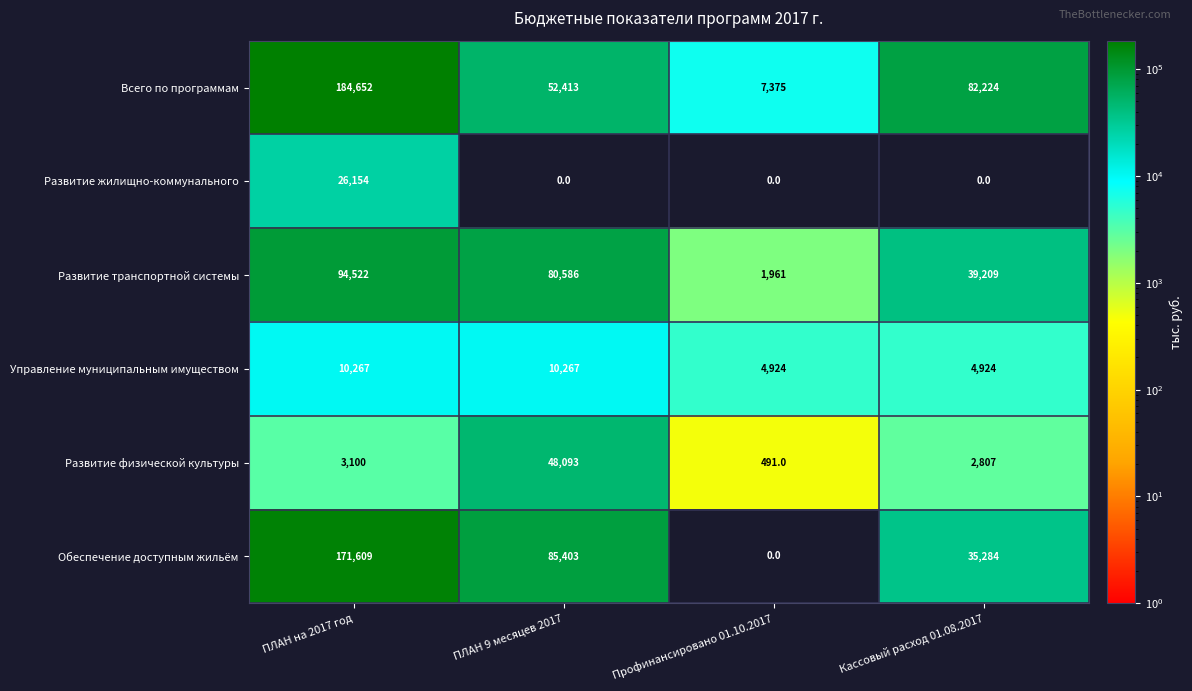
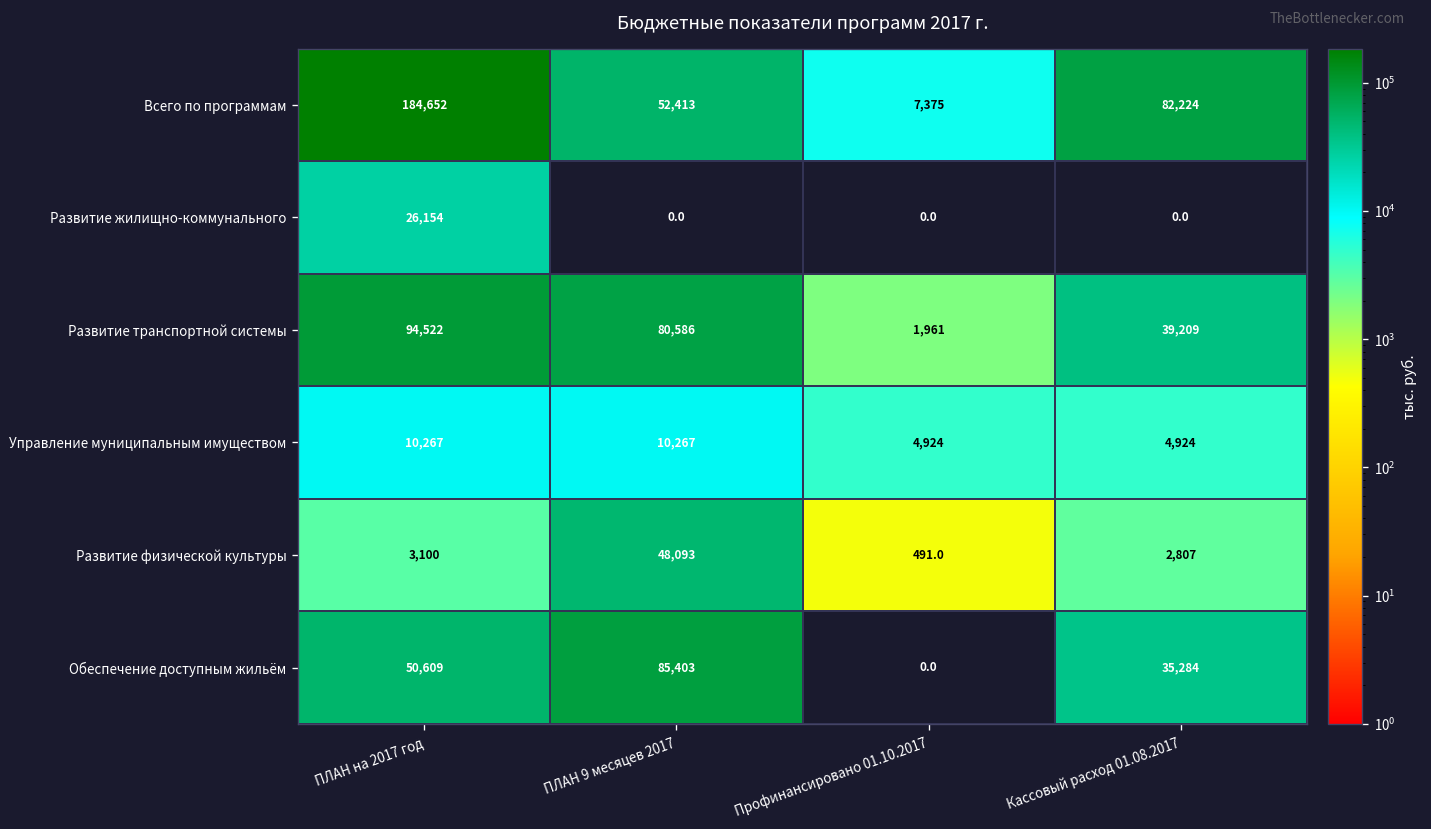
Обеспечение доступным жильём, ПЛАН на 2017 год: 171,609 -> 50,609
